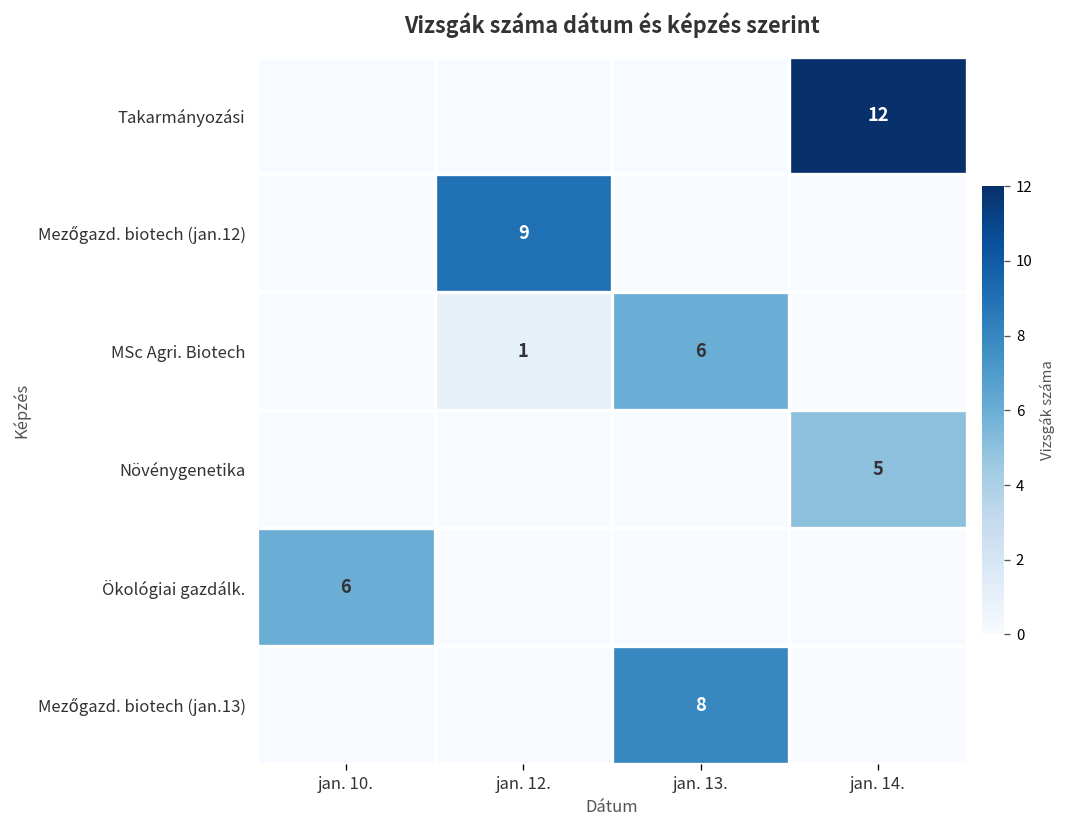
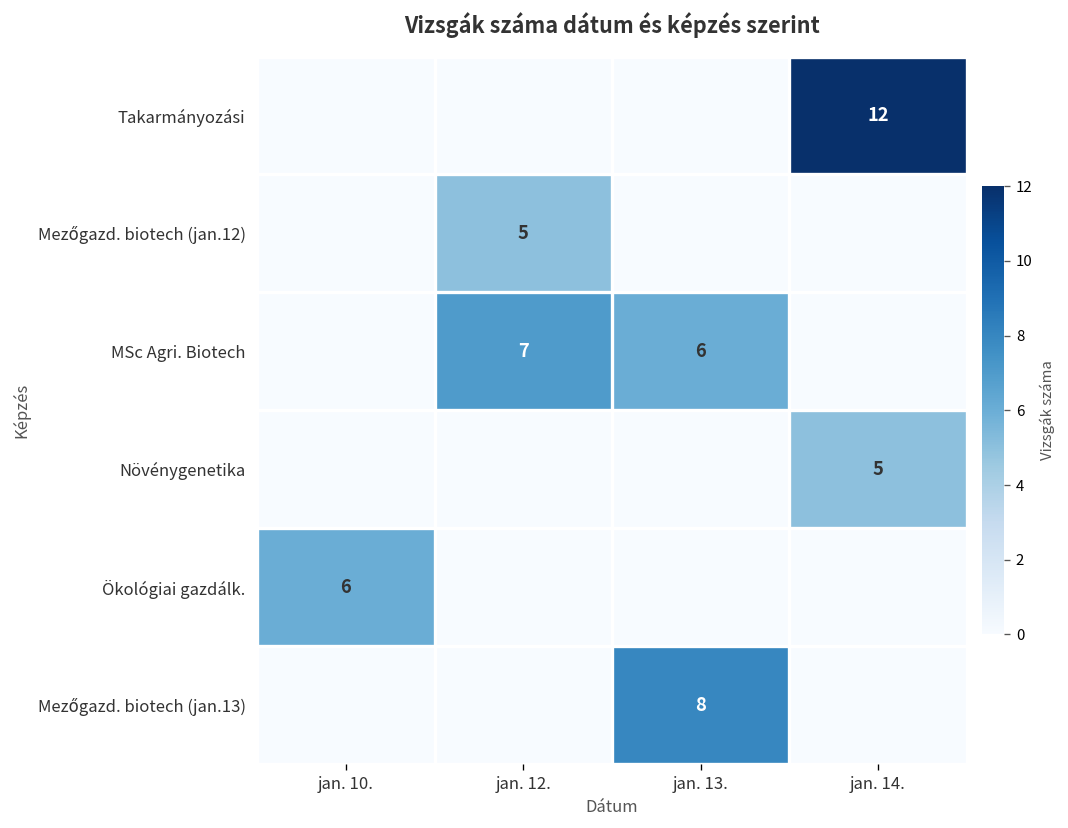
Mezőgazd. biotech (jan.12), jan. 12.: 9 -> 5
MSc Agri. Biotech, jan. 12.: 1 -> 7
